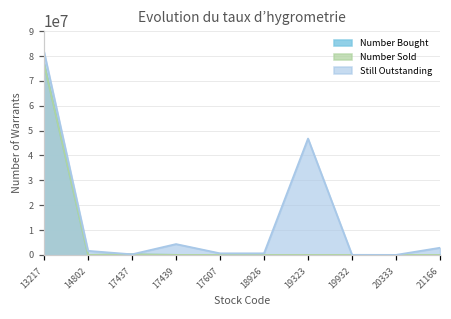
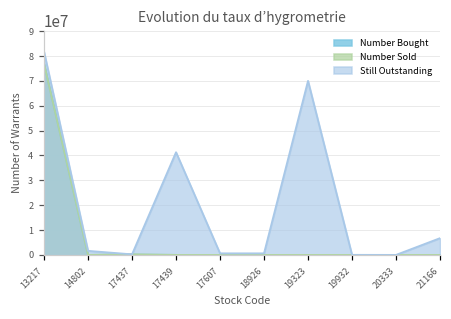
Still Outstanding, 17439: 4000000 -> 41000000
Still Outstanding, 19323: 47000000 -> 70000000
Still Outstanding, 21166: 3000000 -> 7000000
